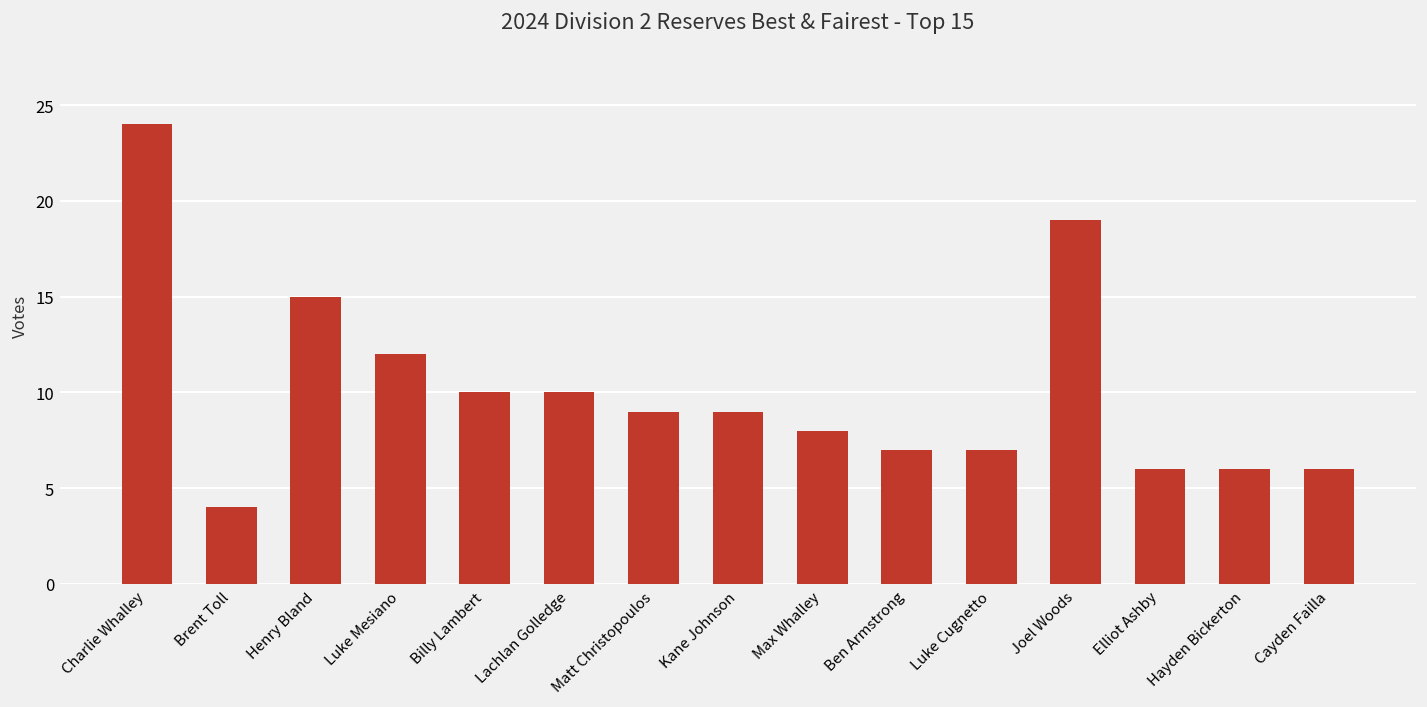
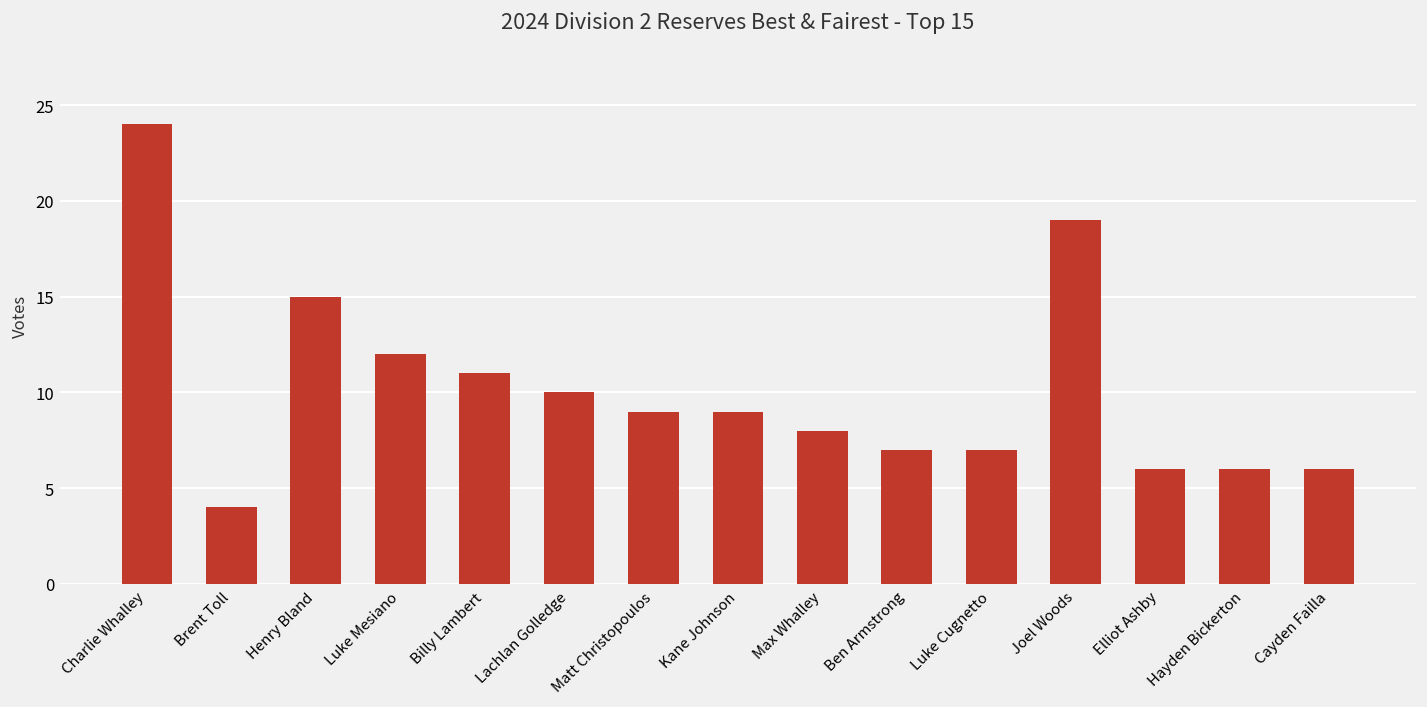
Billy Lambert: 10 -> 11
